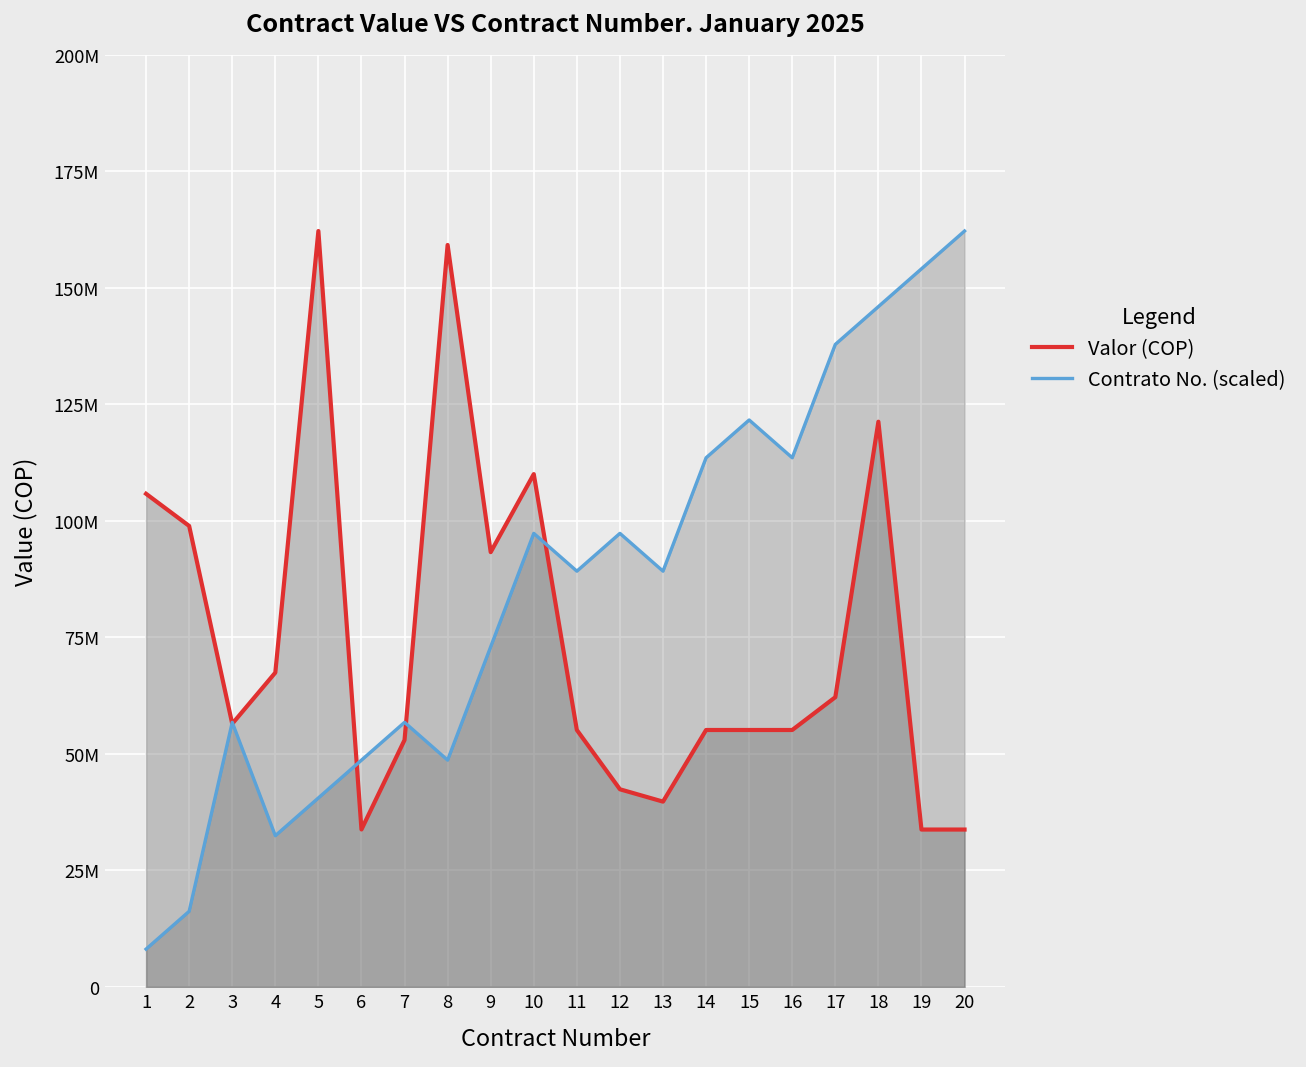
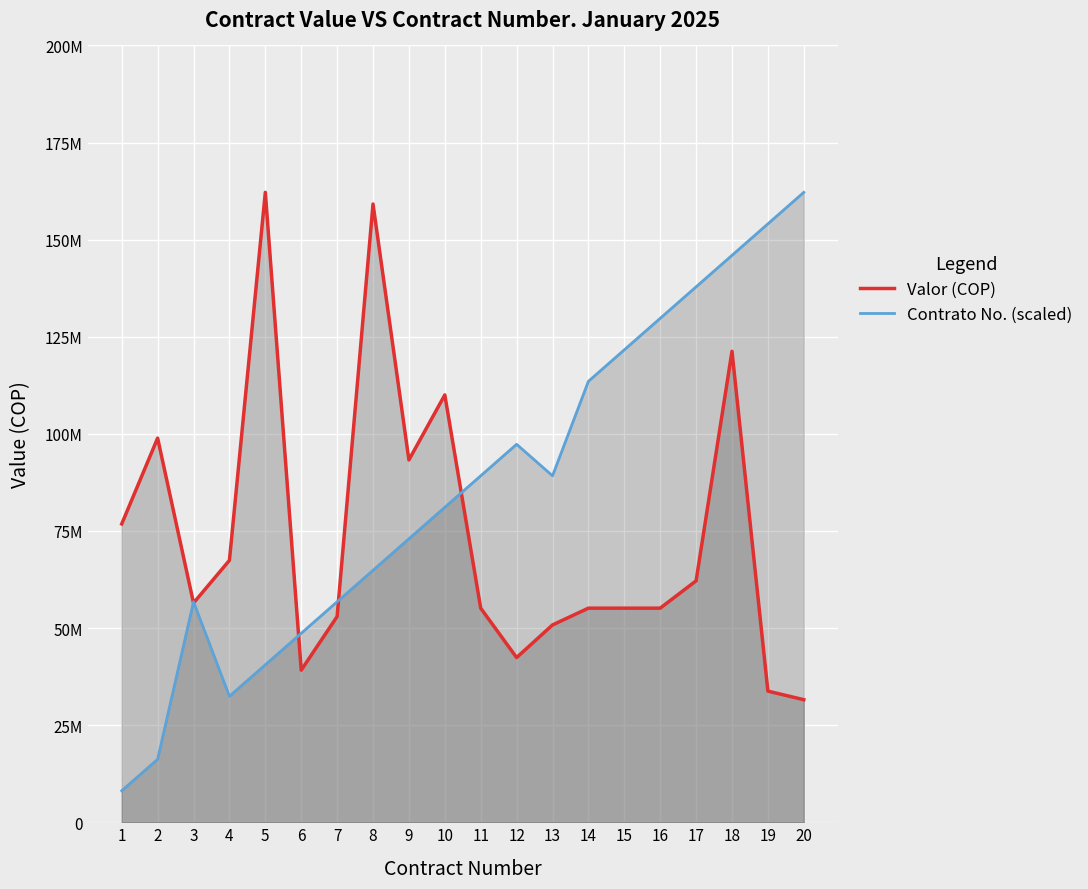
Valor (COP), 1: 106000000 -> 77000000
Valor (COP), 6: 34000000 -> 39000000
Contrato No. (scaled), 8: 49000000 -> 65000000
Contrato No. (scaled), 10: 97000000 -> 81000000
Valor (COP), 13: 40000000 -> 51000000
Contrato No. (scaled), 16: 114000000 -> 130000000
Valor (COP), 20: 34000000 -> 32000000
